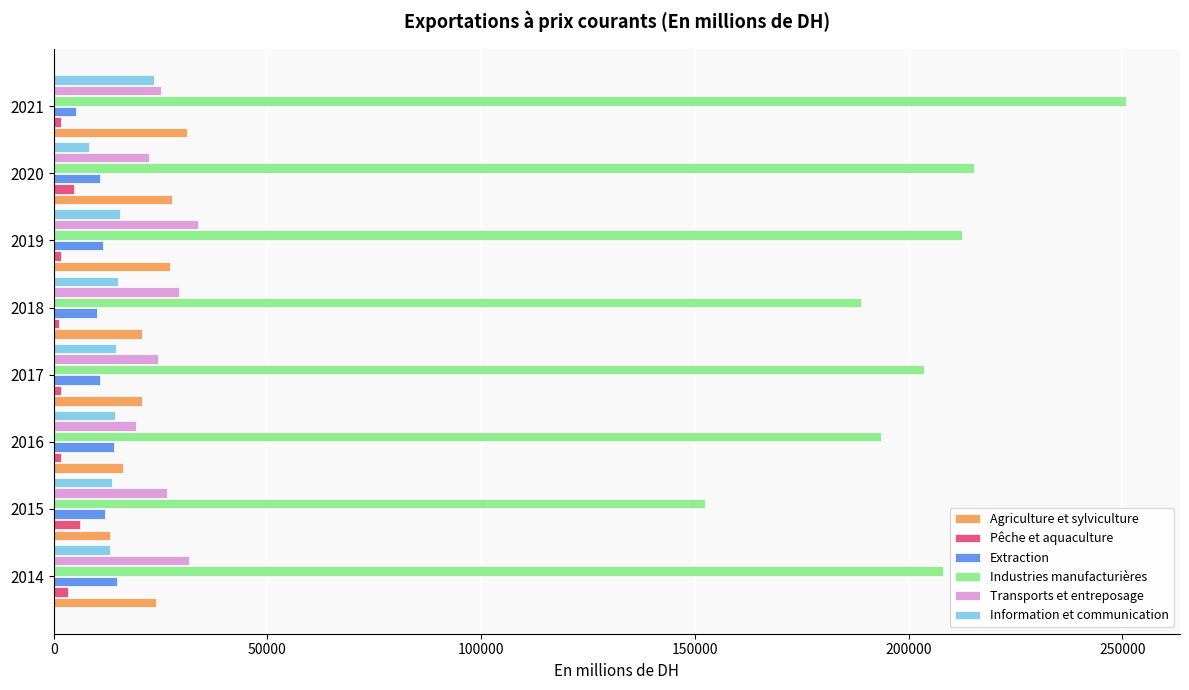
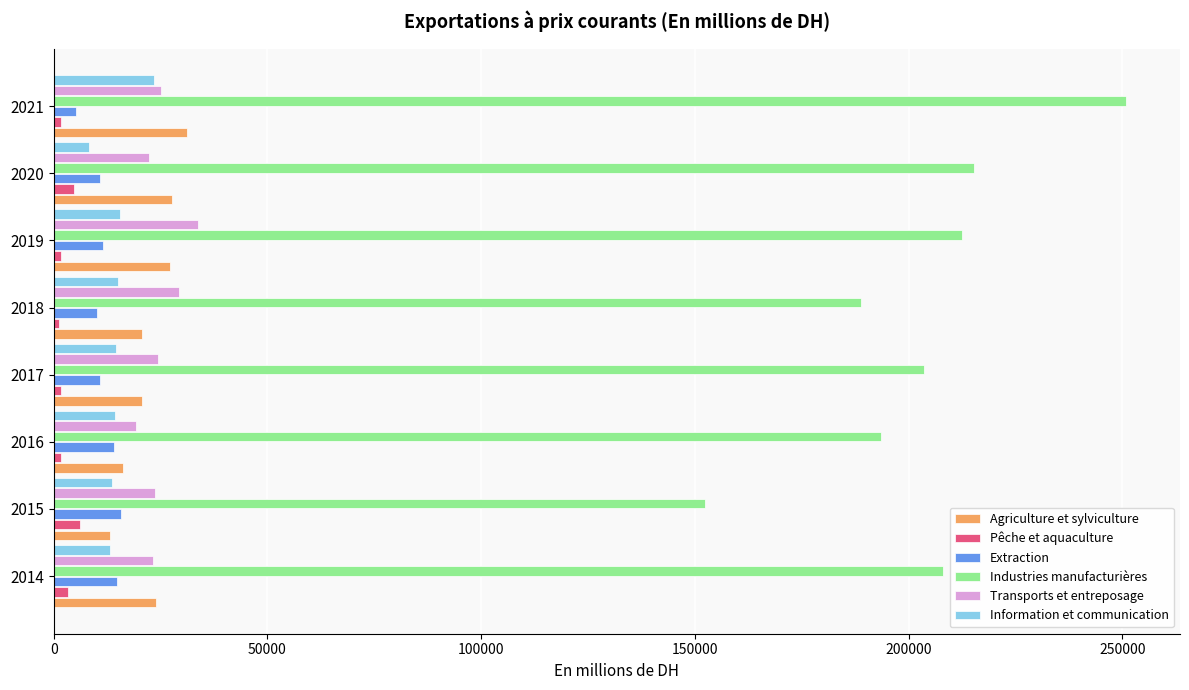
Transports et entreposage, 2015: 27000 -> 24000
Extraction, 2015: 12000 -> 16000
Transports et entreposage, 2014: 32000 -> 23000
